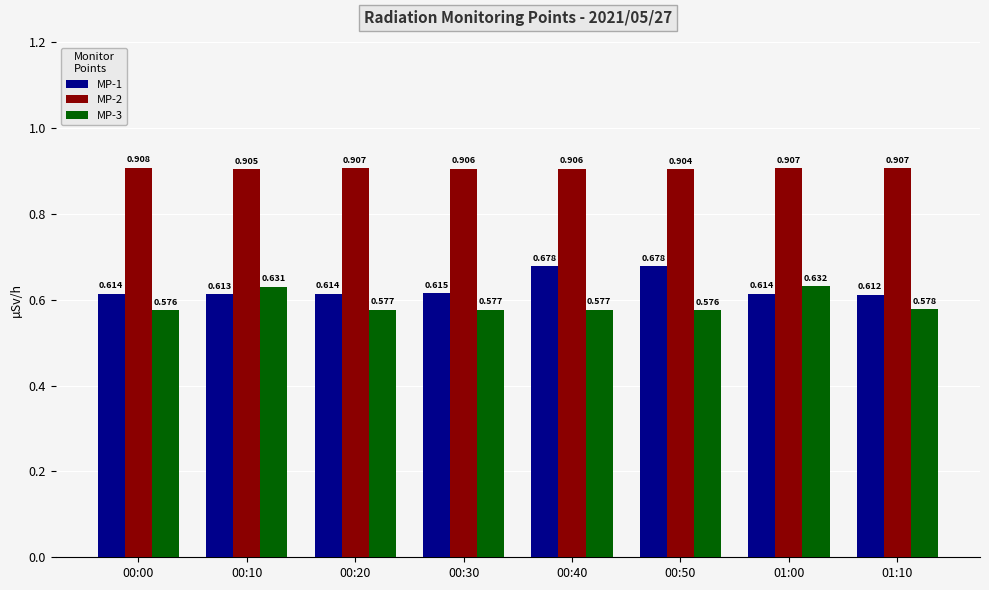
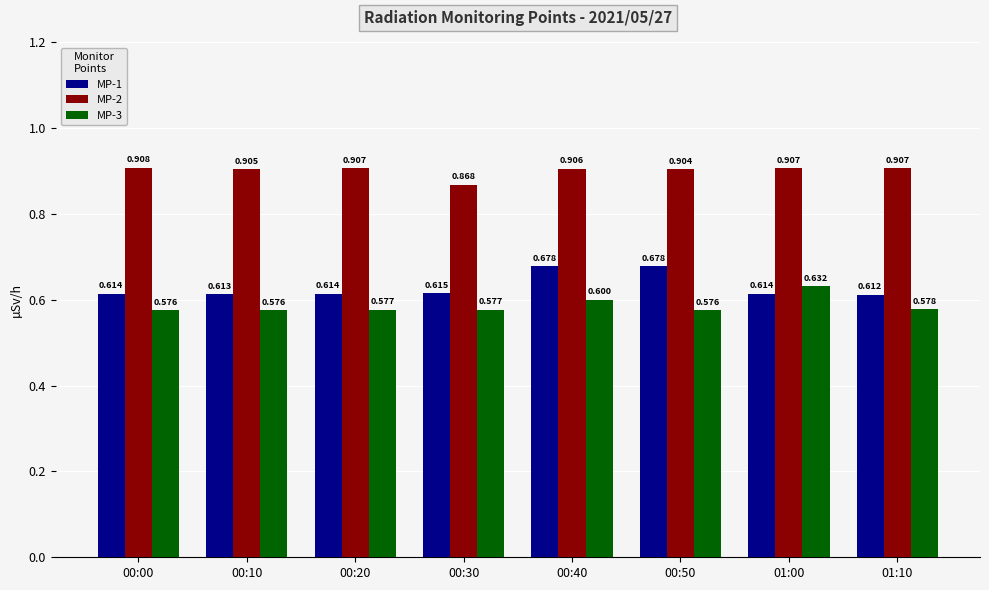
MP-3, 00:10: 0.631 -> 0.576
MP-2, 00:30: 0.906 -> 0.868
MP-3, 00:40: 0.577 -> 0.600
